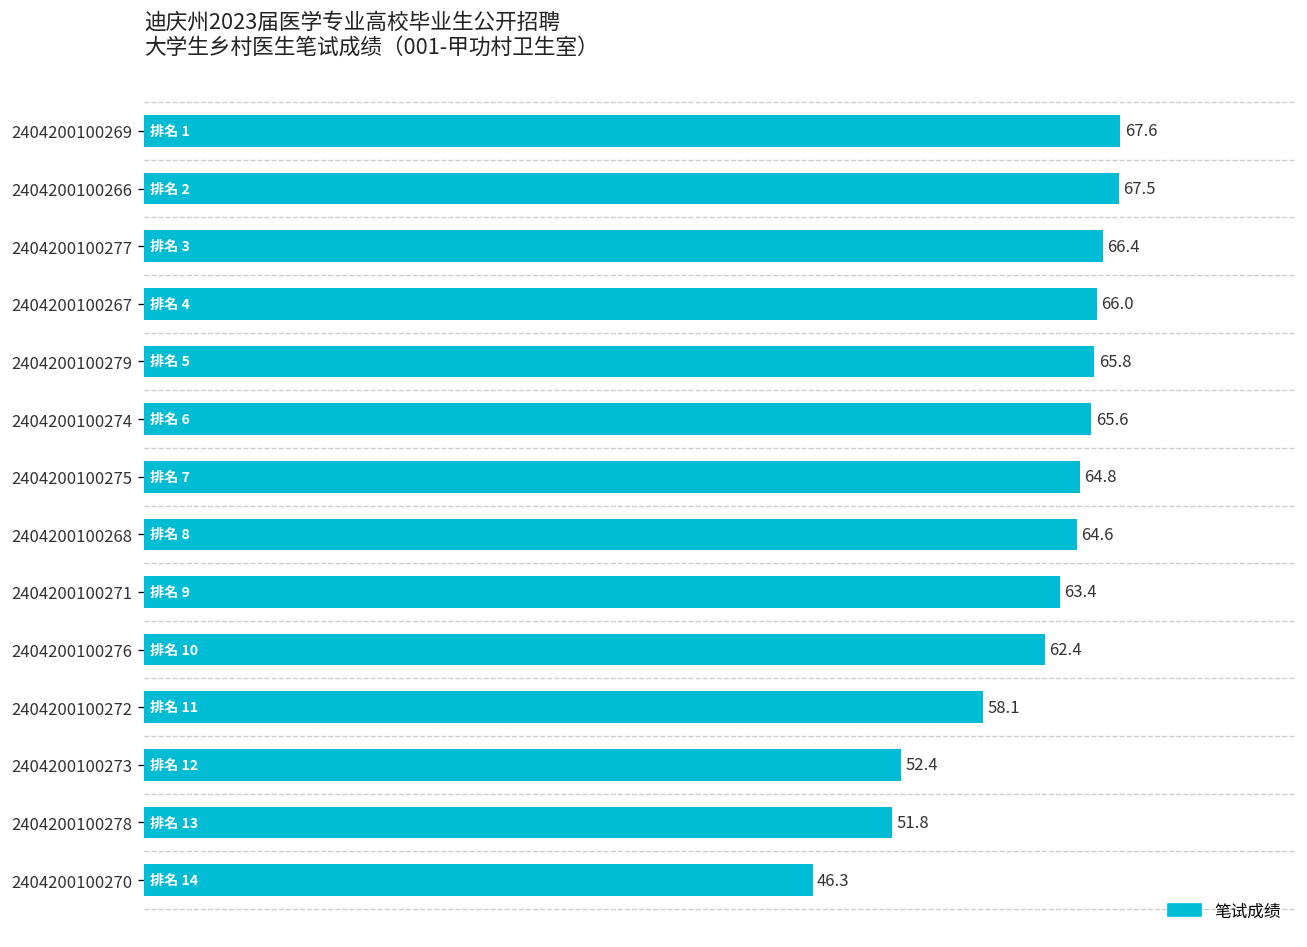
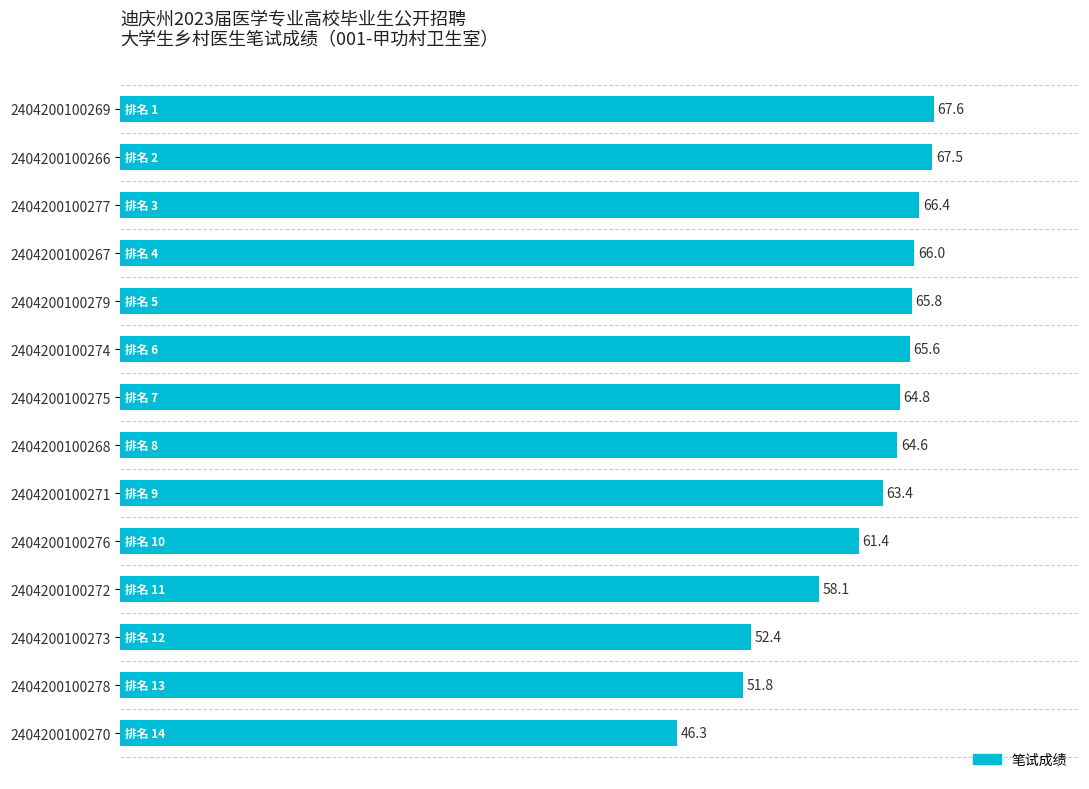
2404200100276: 62.4 -> 61.4
